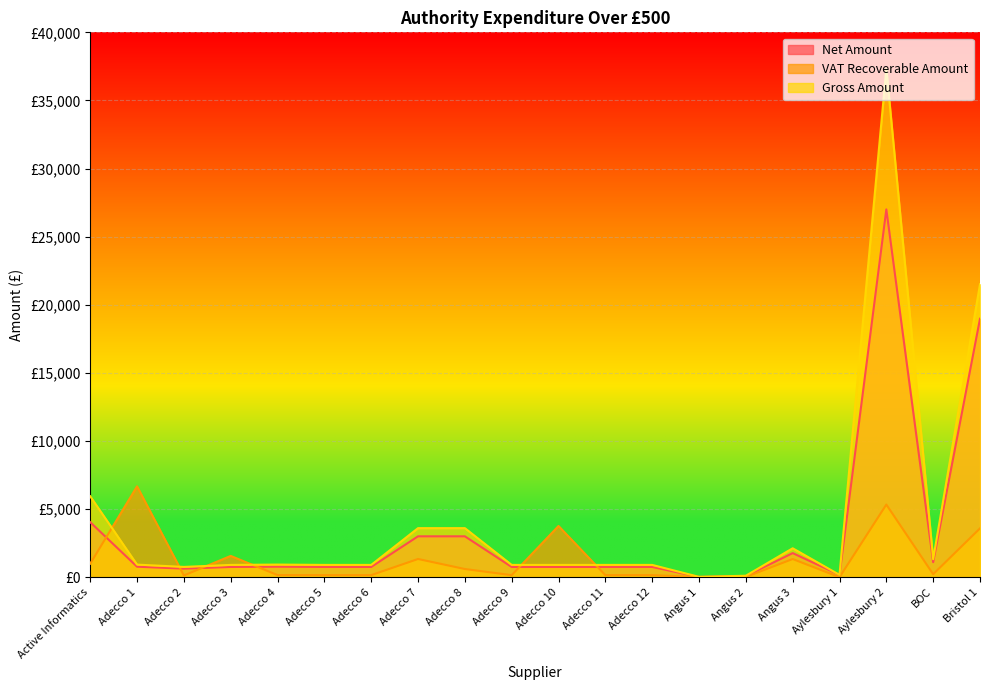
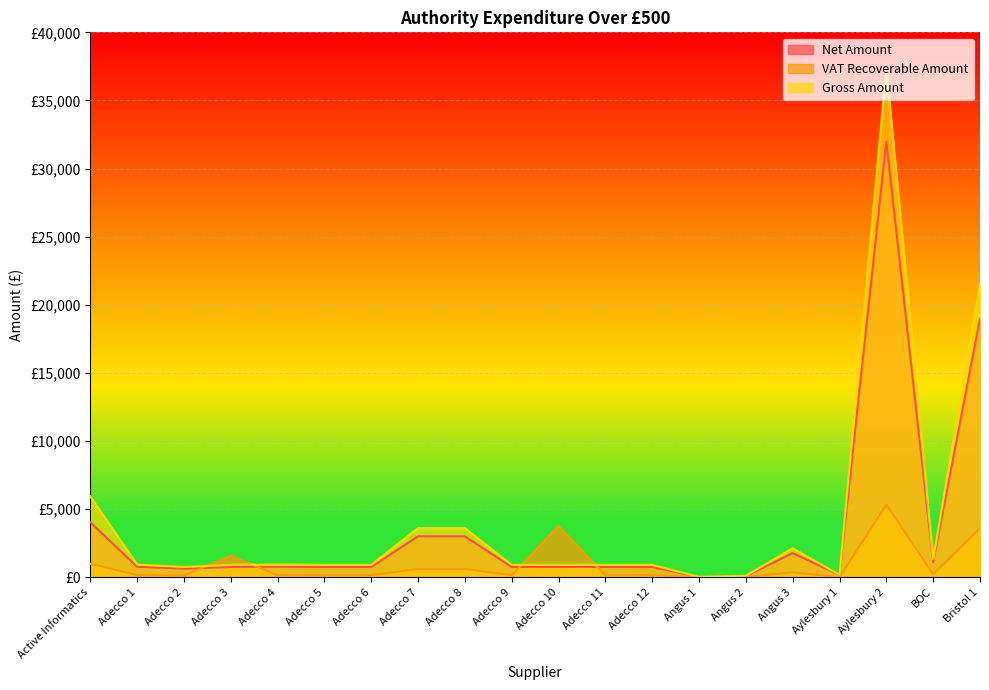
VAT Recoverable Amount, Adecco 1: £6,700 -> £200
VAT Recoverable Amount, Adecco 7: £1,300 -> £600
VAT Recoverable Amount, Angus 3: £1,300 -> £400
Net Amount, Aylesbury 2: £27,000 -> £32,000
